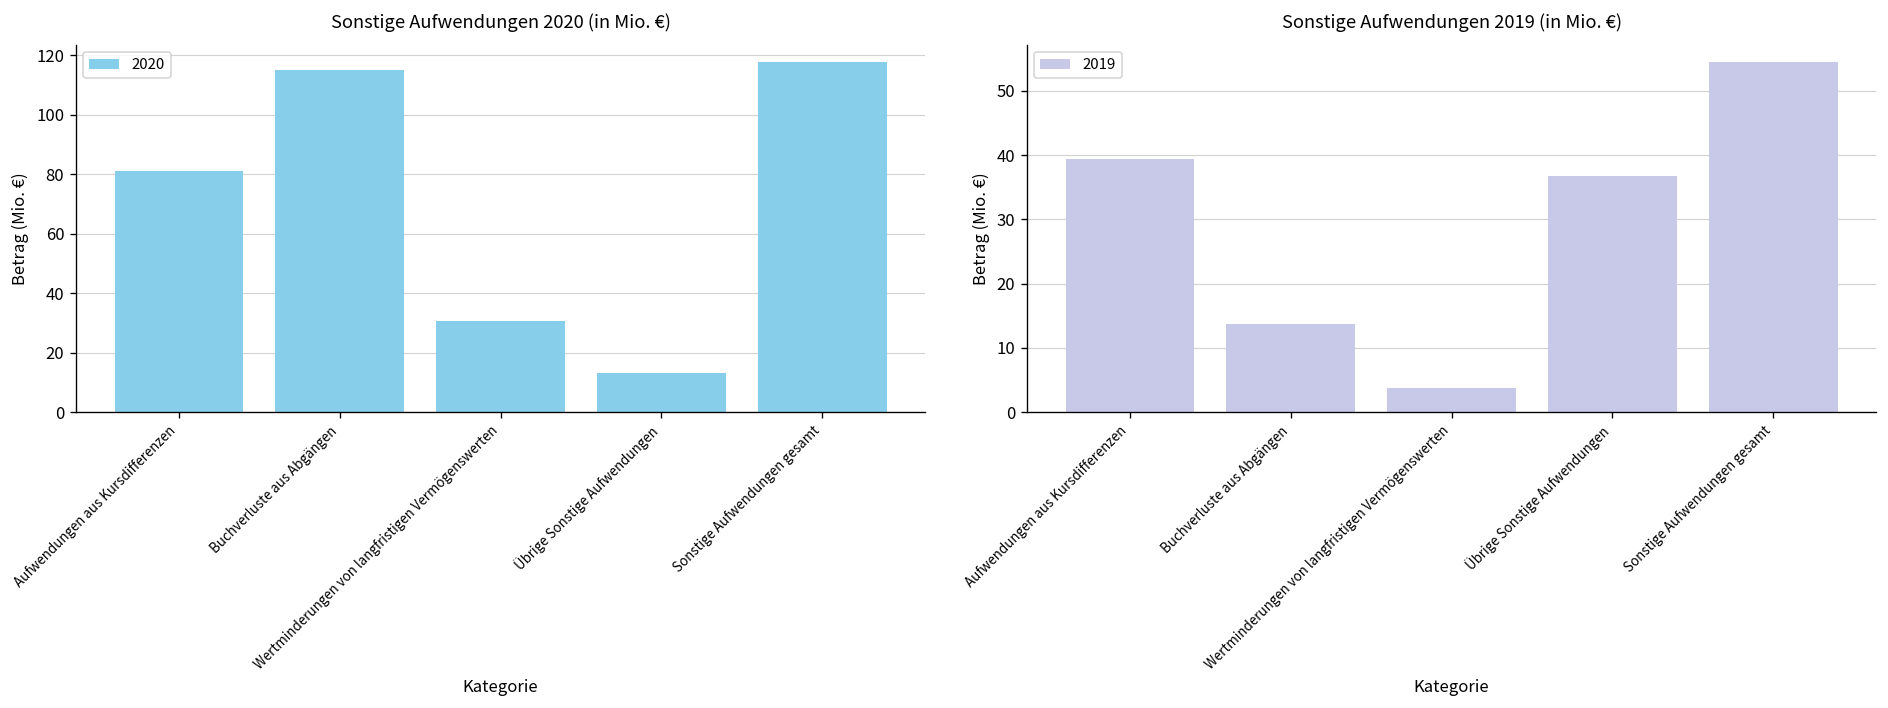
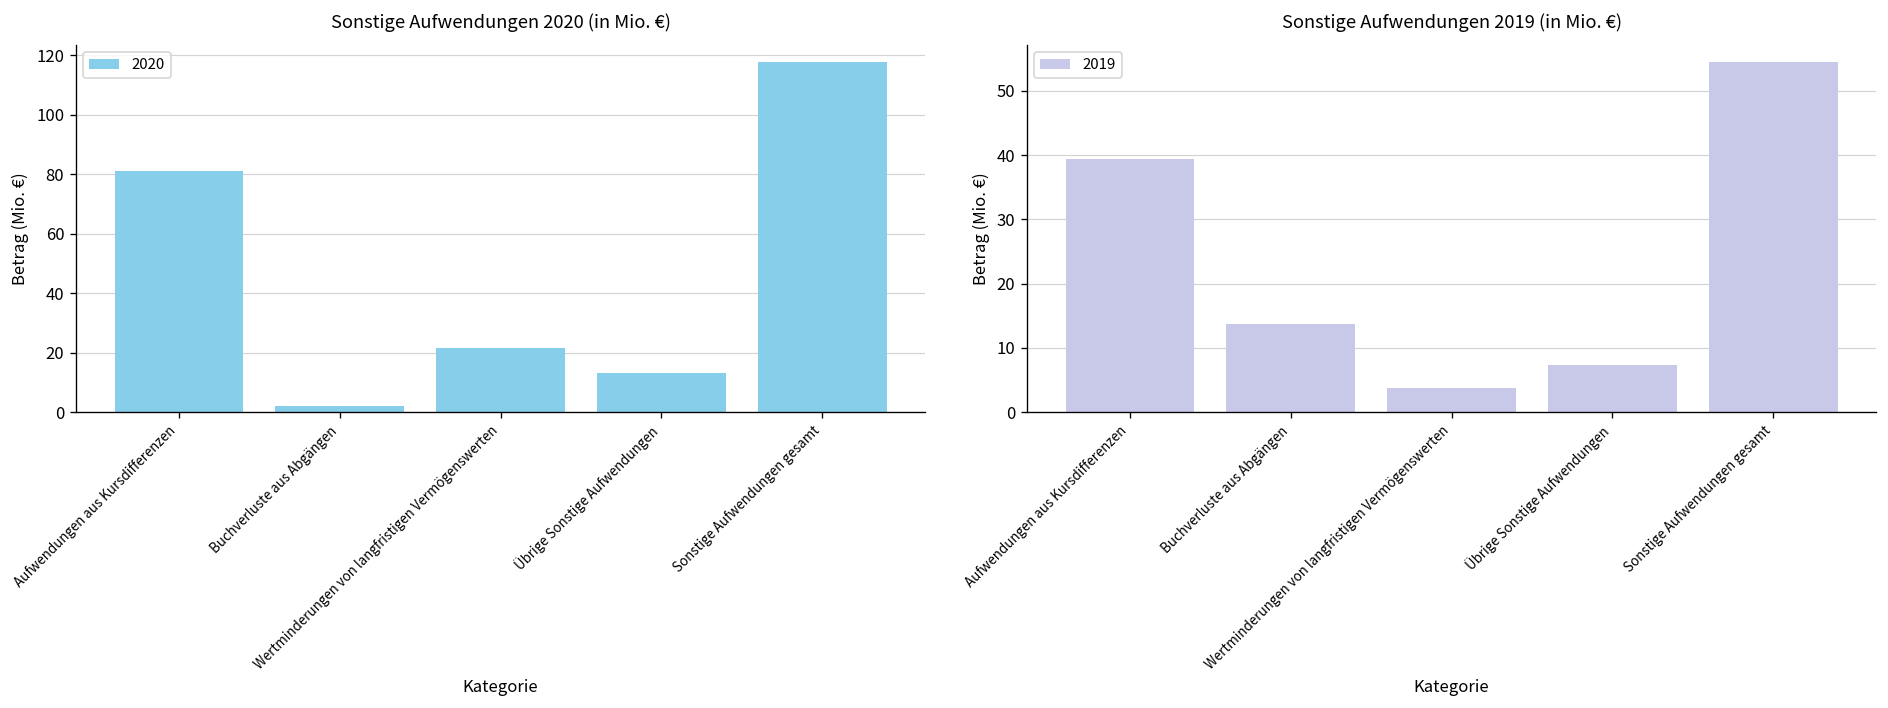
Sonstige Aufwendungen 2020 (in Mio. €), Buchverluste aus Abgängen: 115 -> 2
Sonstige Aufwendungen 2020 (in Mio. €), Wertminderungen von langfristigen Vermögenswerten: 31 -> 22
Sonstige Aufwendungen 2019 (in Mio. €), Übrige Sonstige Aufwendungen: 37 -> 7
